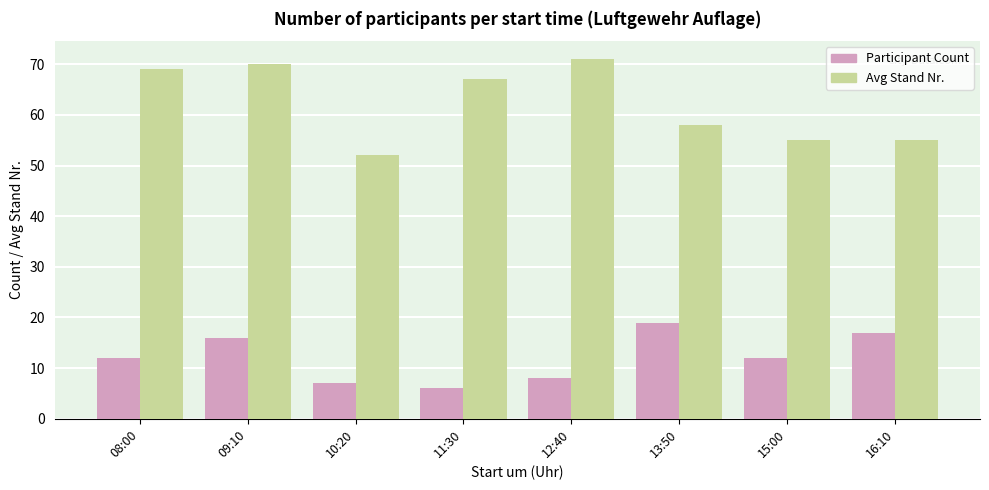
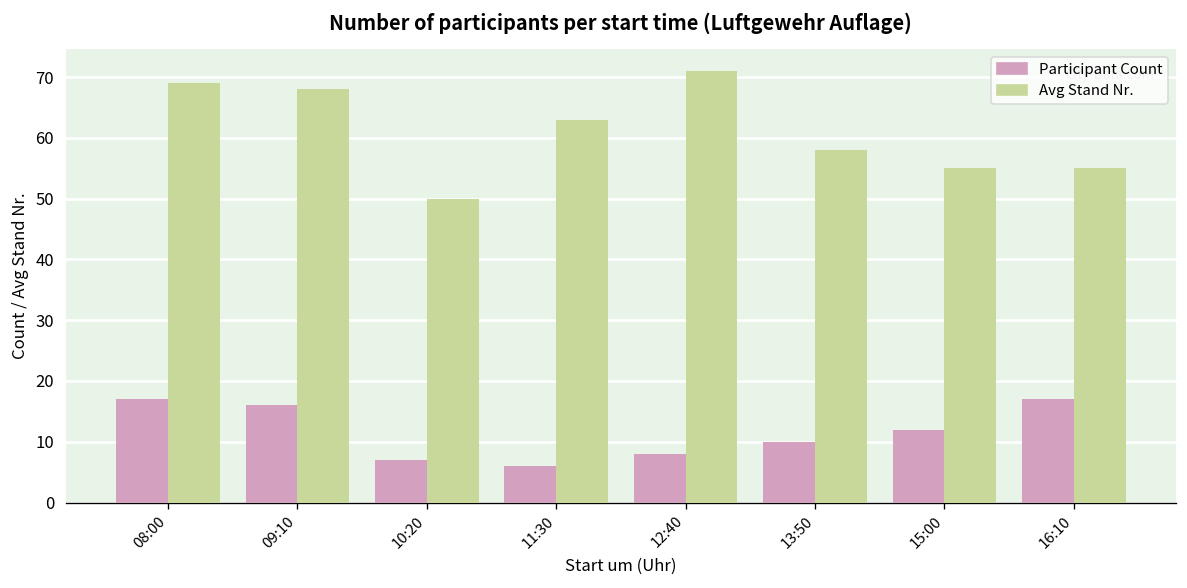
Participant Count, 08:00: 12 -> 17
Avg Stand Nr., 09:10: 70 -> 68
Avg Stand Nr., 10:20: 52 -> 50
Avg Stand Nr., 11:30: 67 -> 63
Participant Count, 13:50: 19 -> 10
